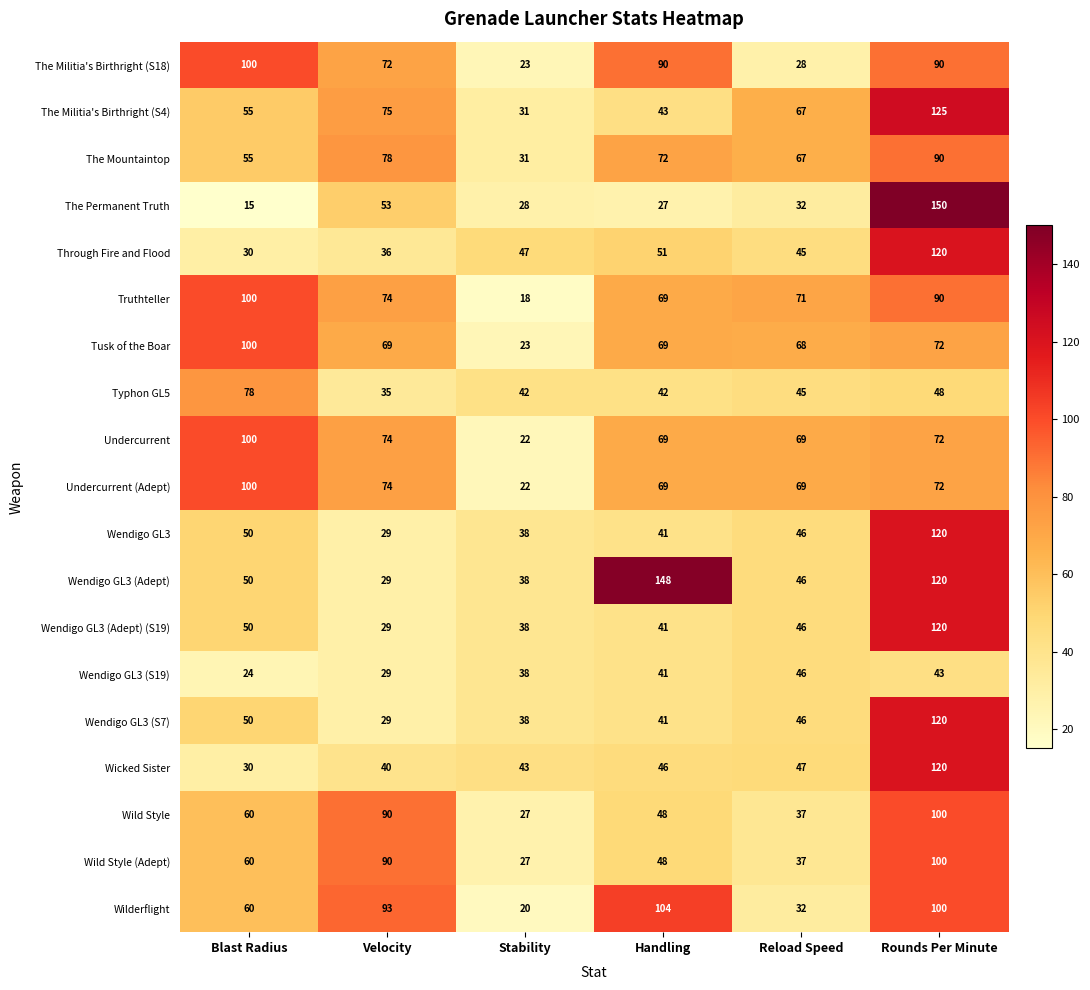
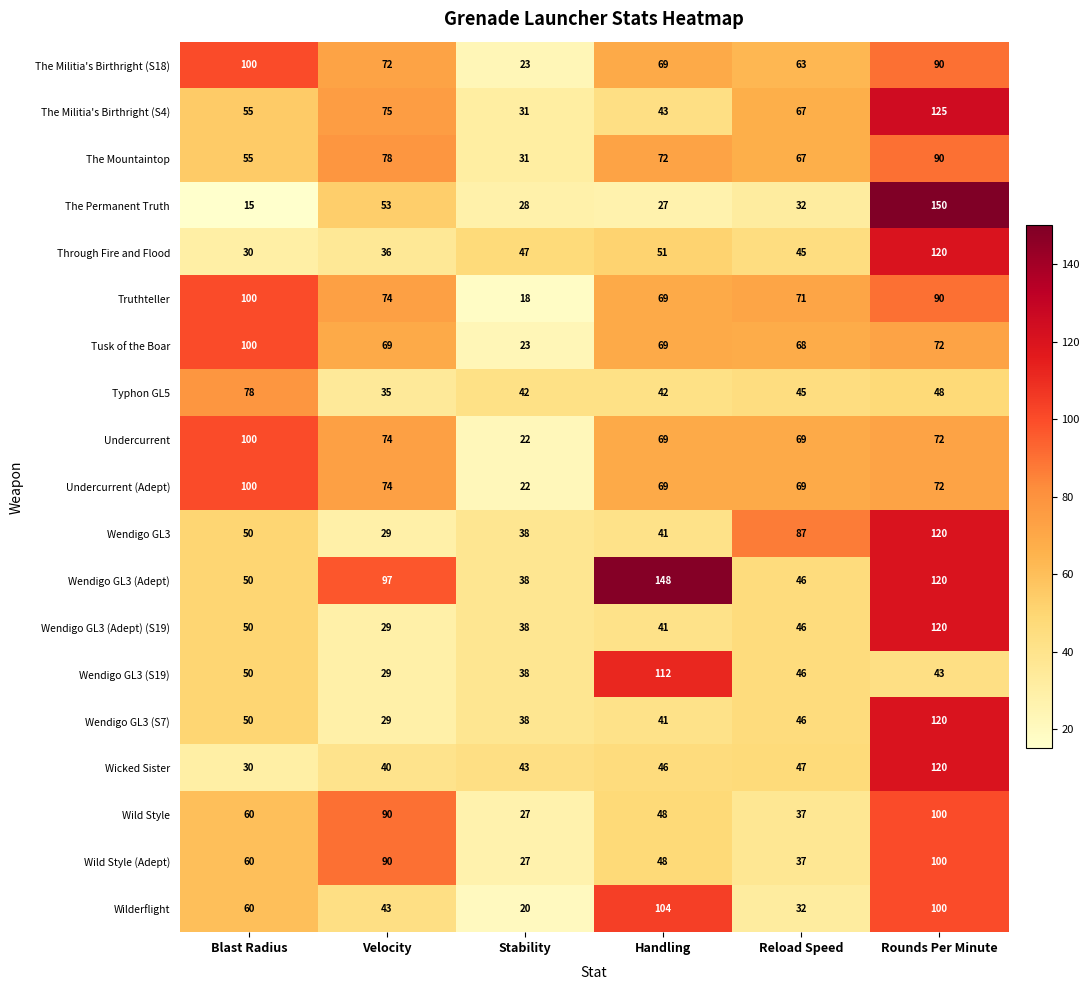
The Militia's Birthright (S18), Handling: 90 -> 69
The Militia's Birthright (S18), Reload Speed: 28 -> 63
Wendigo GL3, Reload Speed: 46 -> 87
Wendigo GL3 (Adept), Velocity: 29 -> 97
Wendigo GL3 (S19), Blast Radius: 24 -> 50
Wendigo GL3 (S19), Handling: 41 -> 112
Wilderflight, Velocity: 93 -> 43
